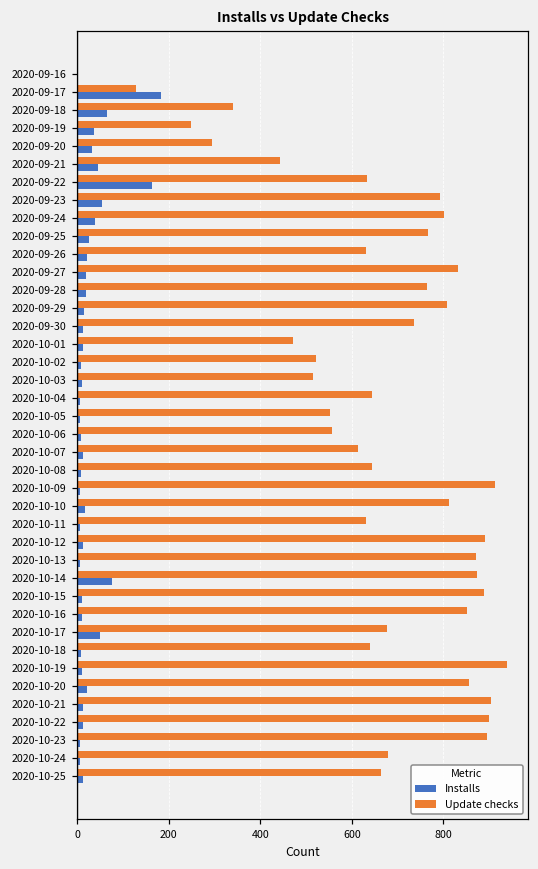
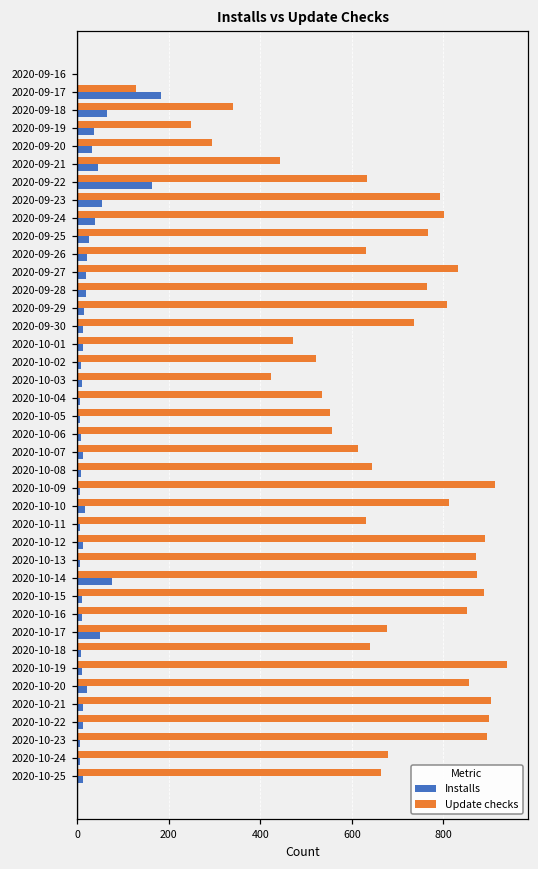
Update checks, 2020-10-03: 520 -> 420
Update checks, 2020-10-04: 640 -> 530
